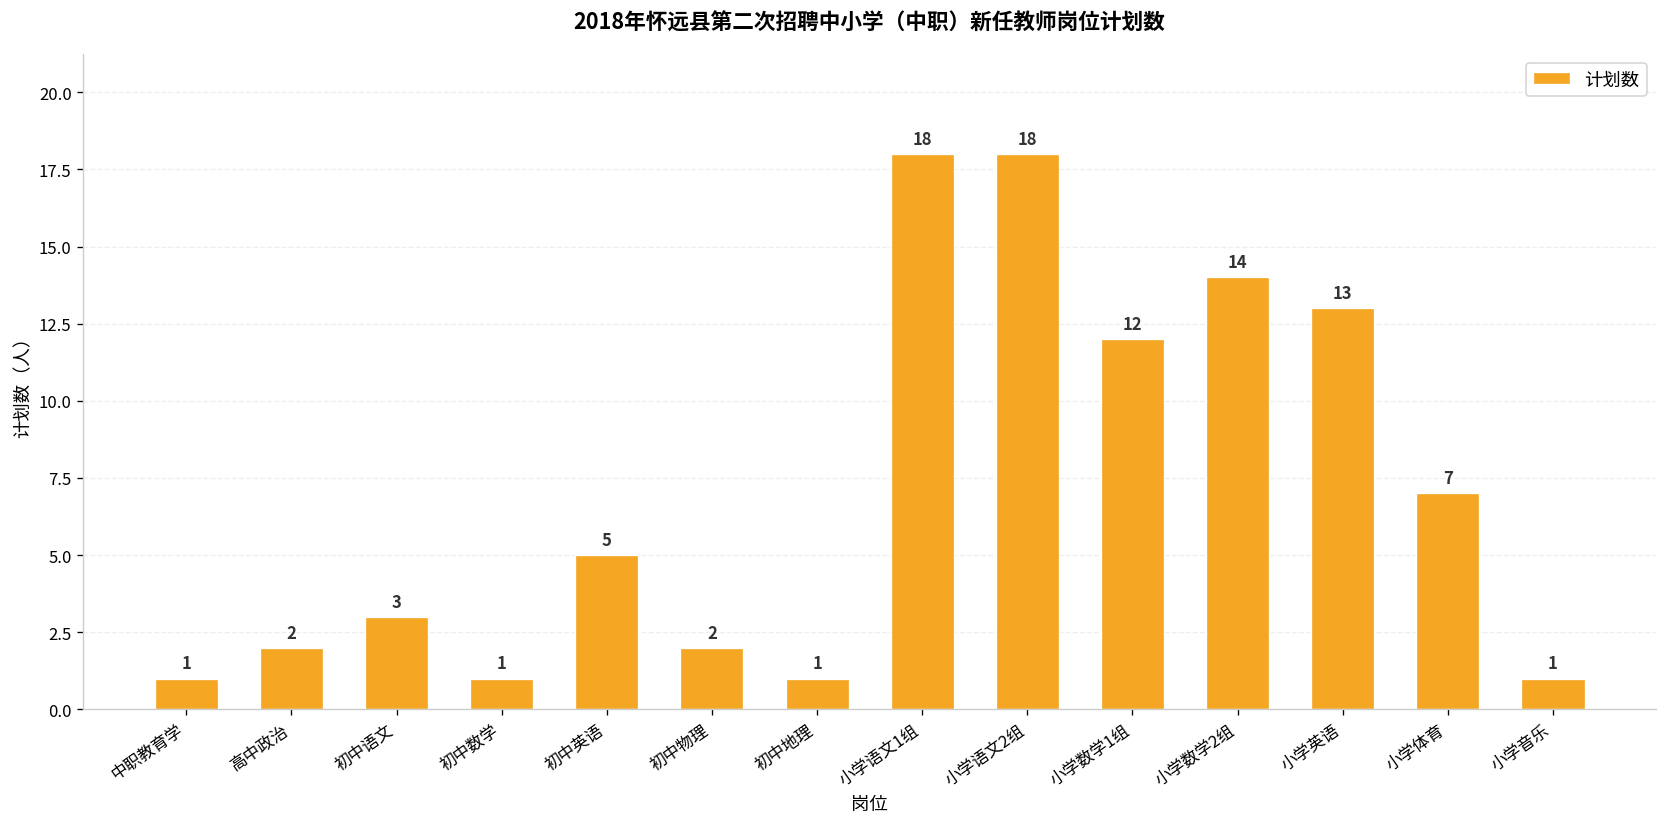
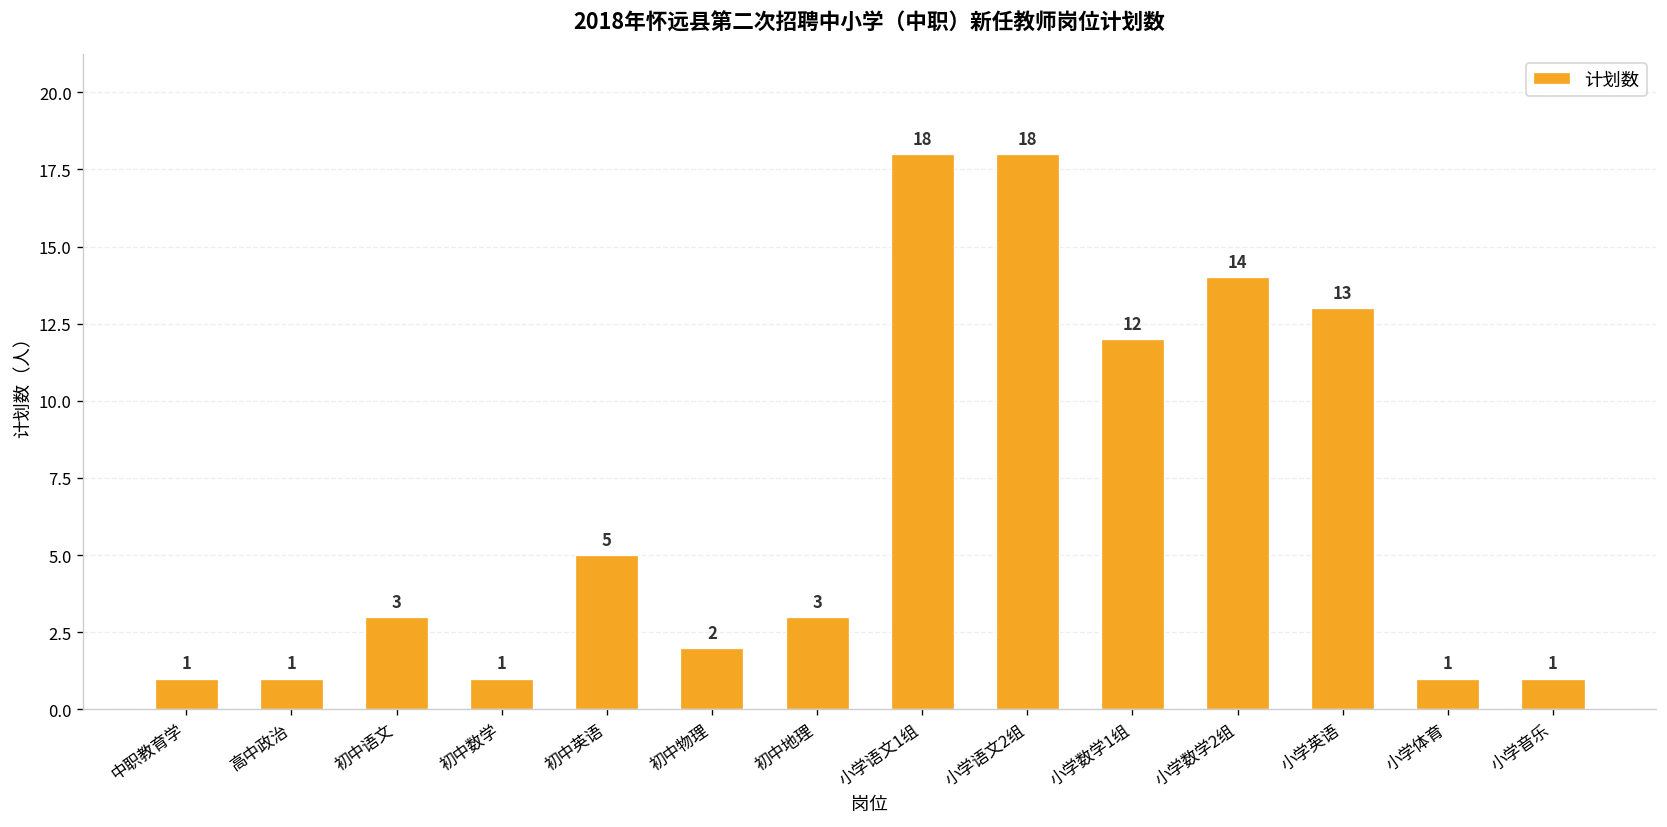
高中政治: 2 -> 1
初中地理: 1 -> 3
小学体育: 7 -> 1
